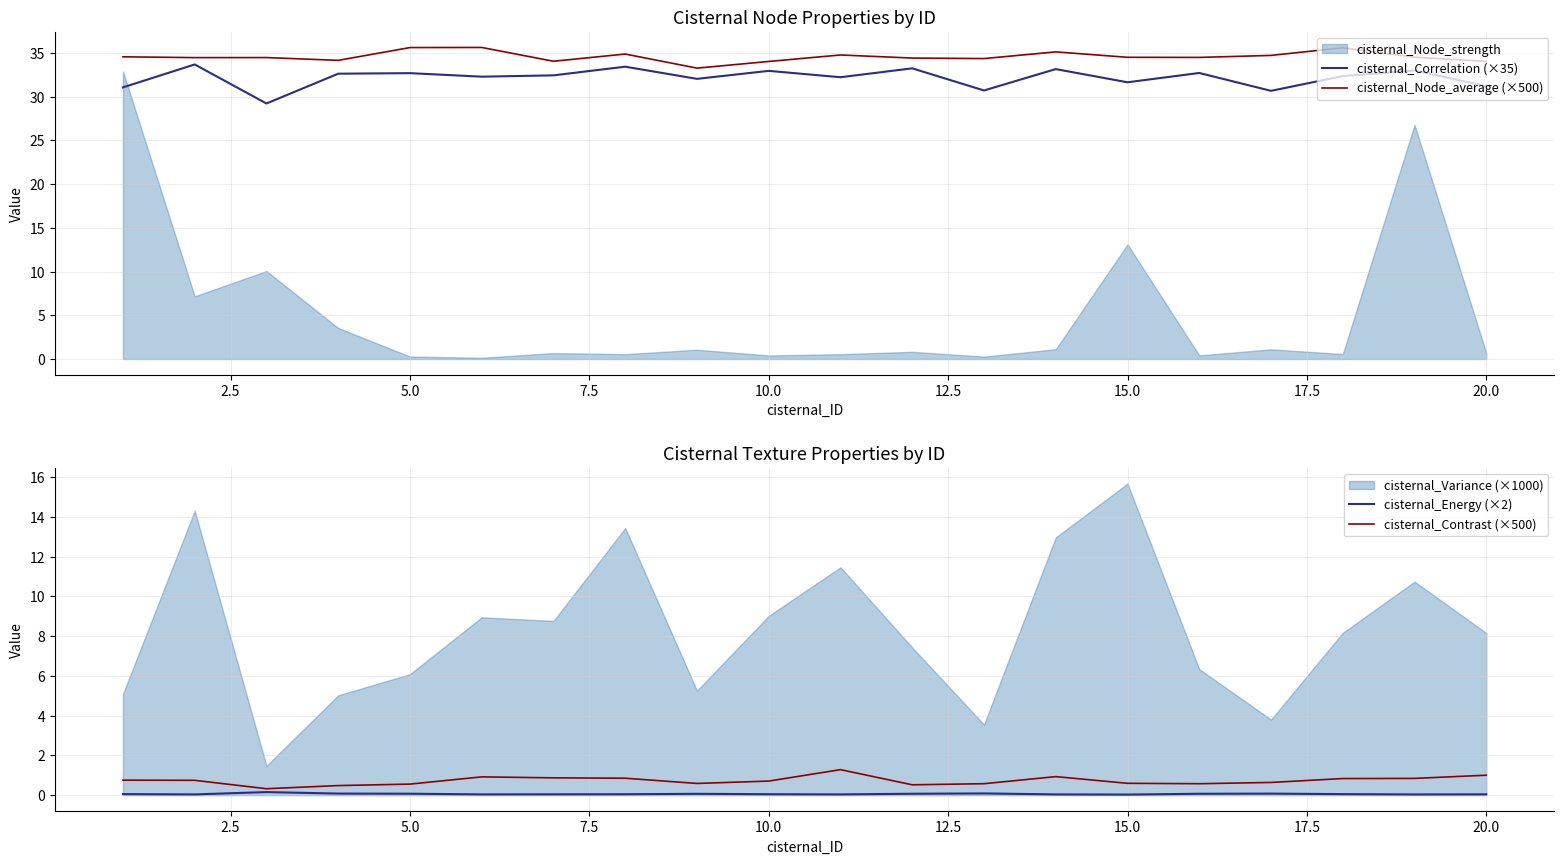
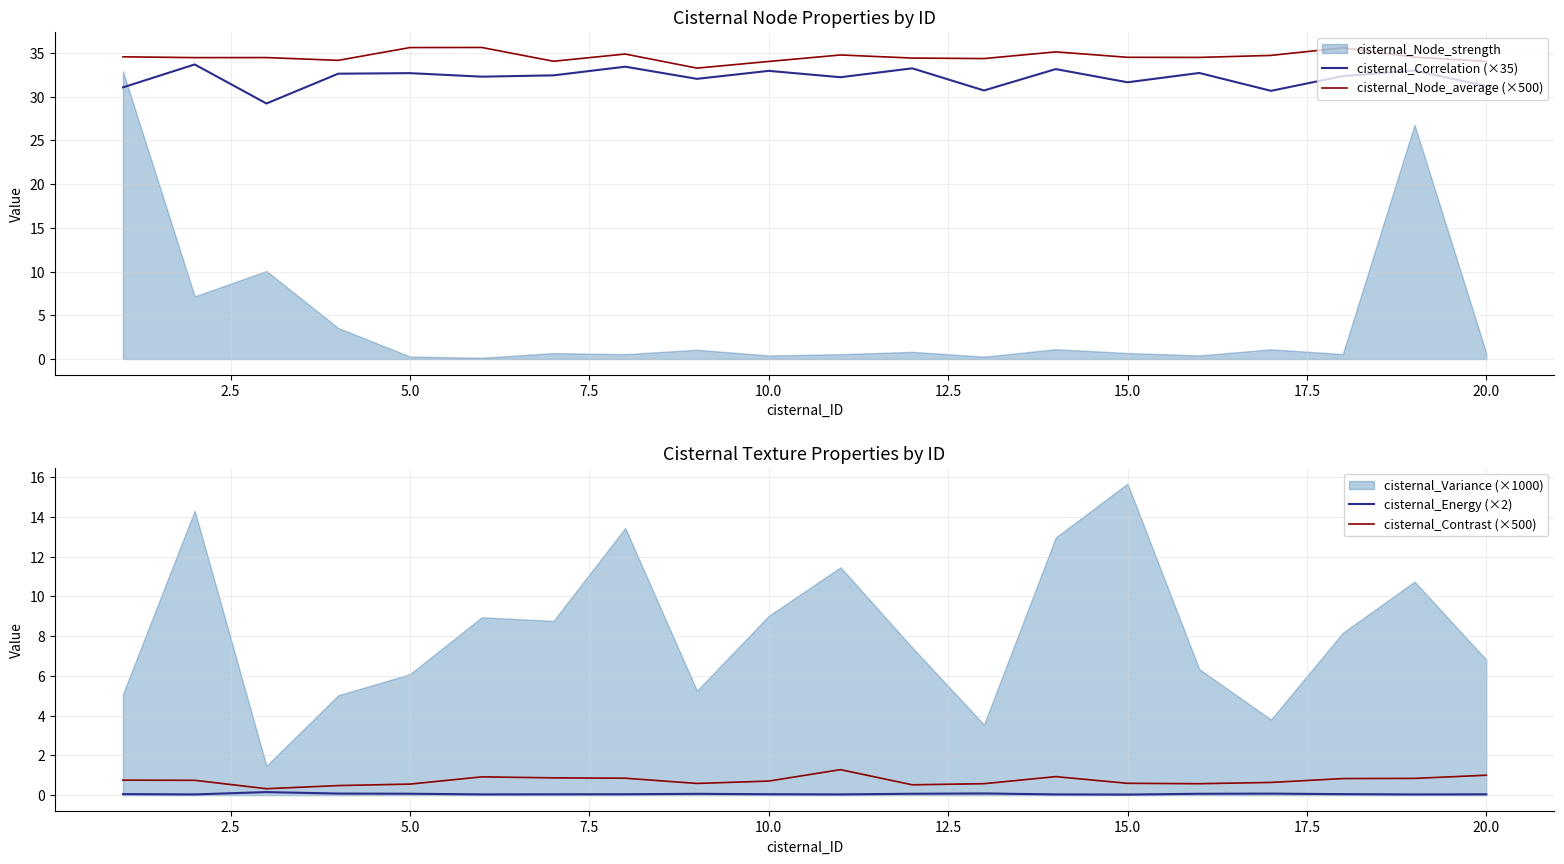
Cisternal Node Properties by ID, cisternal_Node_strength, 15.0: 13 -> 1
Cisternal Texture Properties by ID, cisternal_Variance (×1000), 20.0: 8.2 -> 6.8
